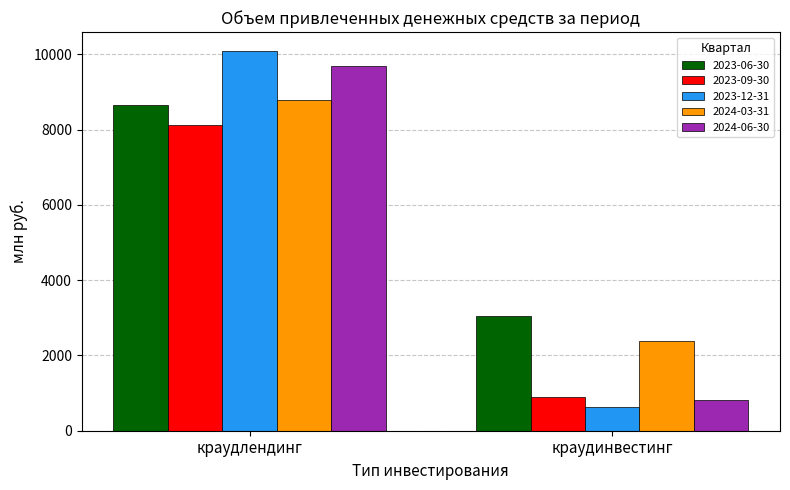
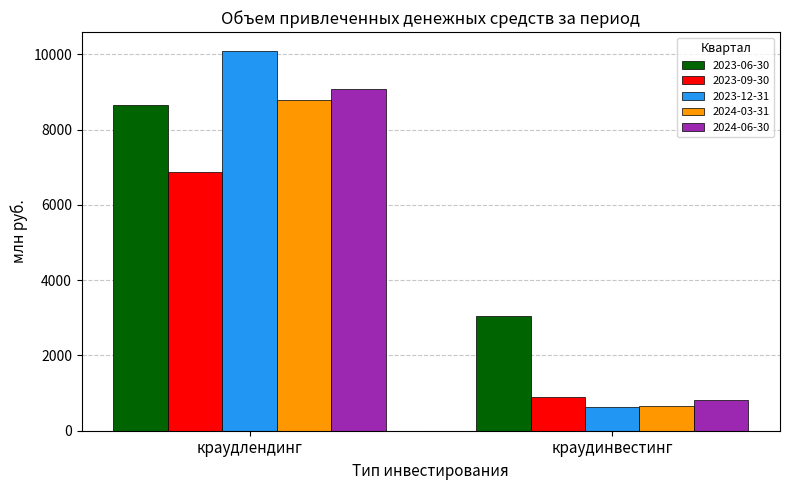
2023-09-30, краудлендинг: 8100 -> 6900
2024-06-30, краудлендинг: 9700 -> 9100
2024-03-31, краудинвестинг: 2400 -> 700
